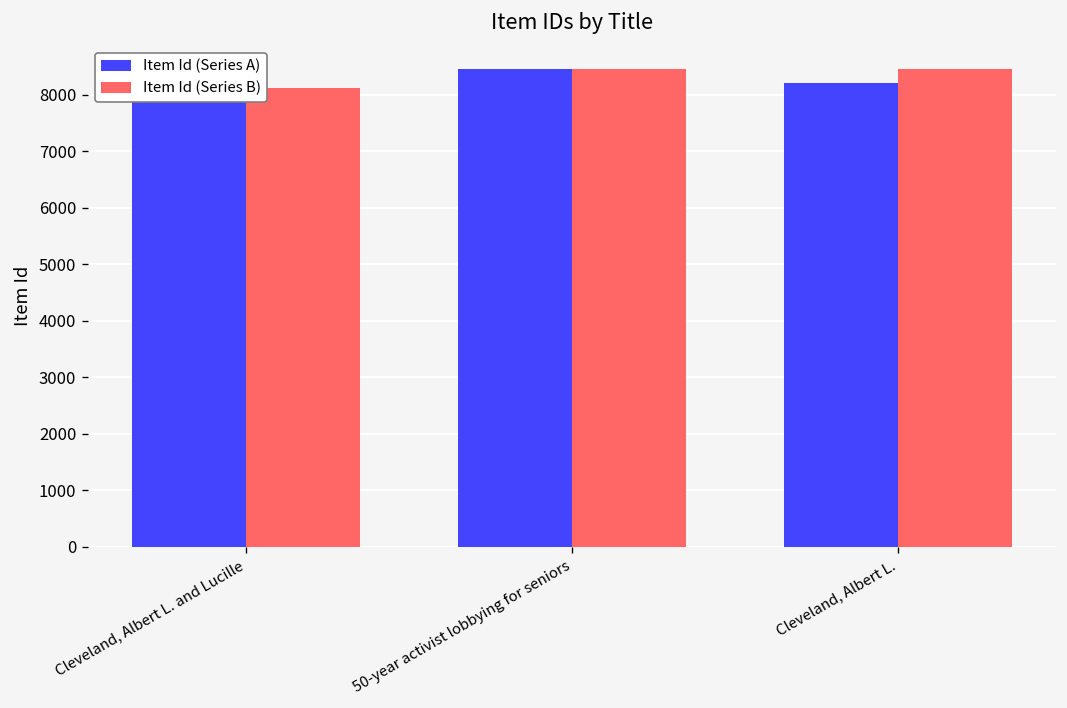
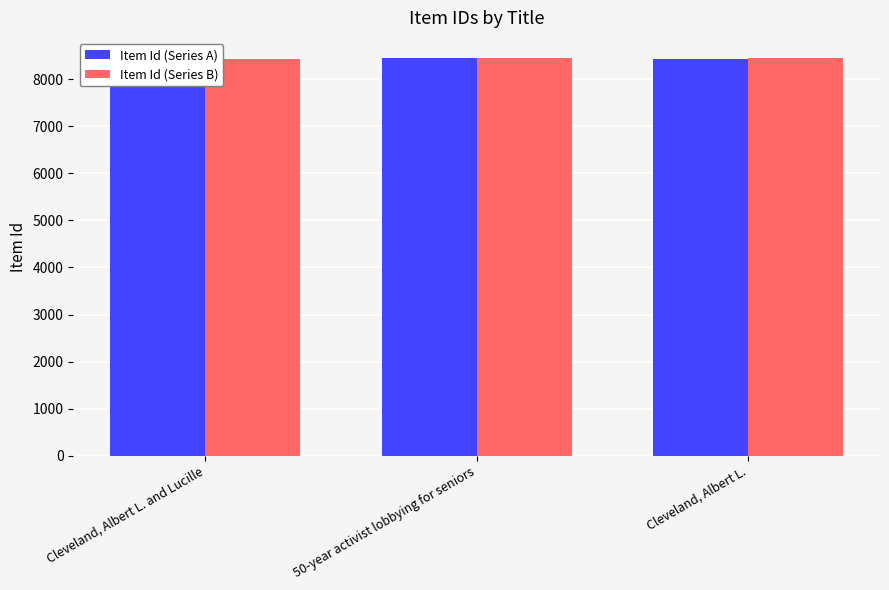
Item Id (Series B), Cleveland, Albert L. and Lucille: 8100 -> 8400
Item Id (Series A), Cleveland, Albert L.: 8200 -> 8400
